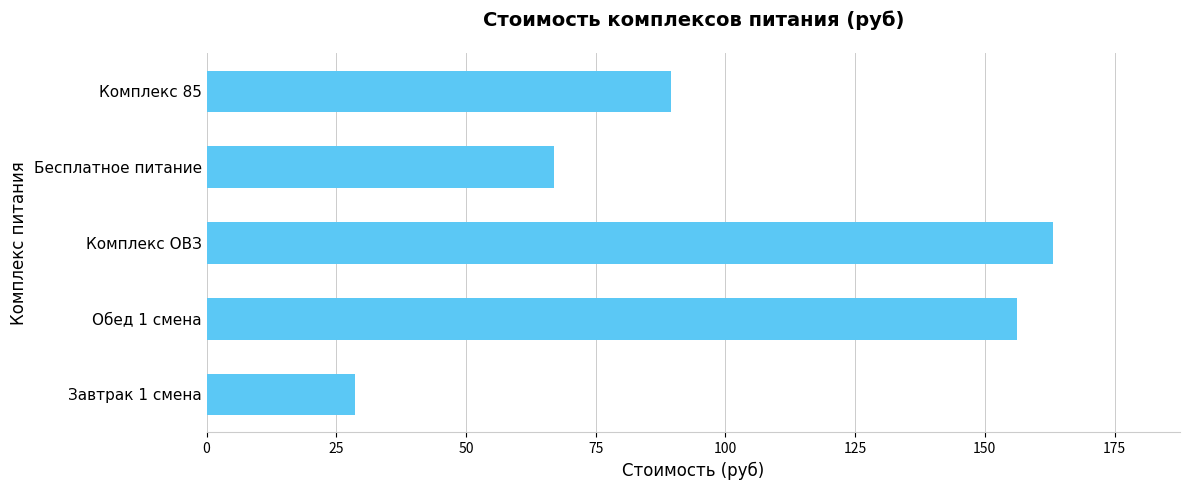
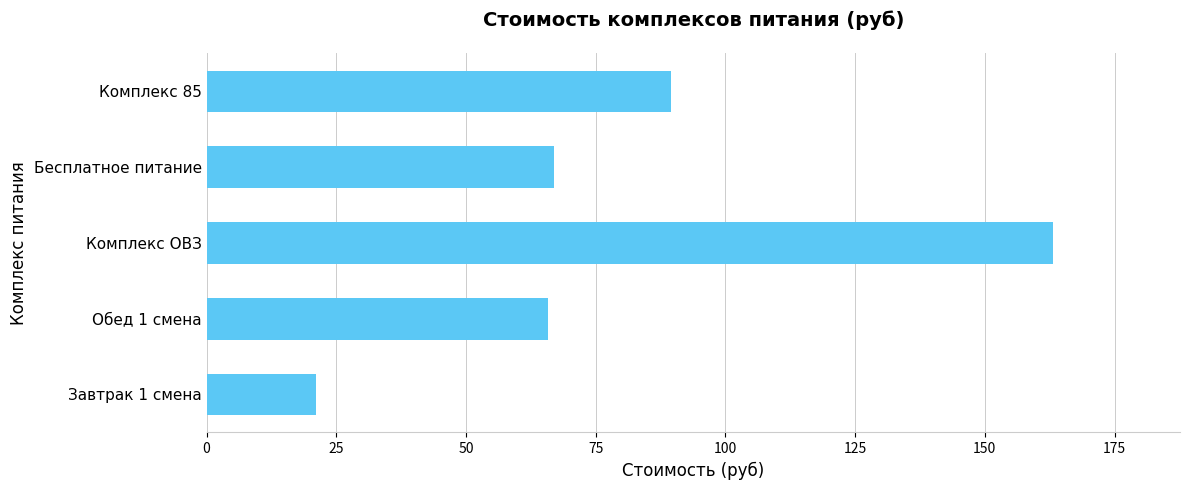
Обед 1 смена: 156 -> 66
Завтрак 1 смена: 29 -> 21
